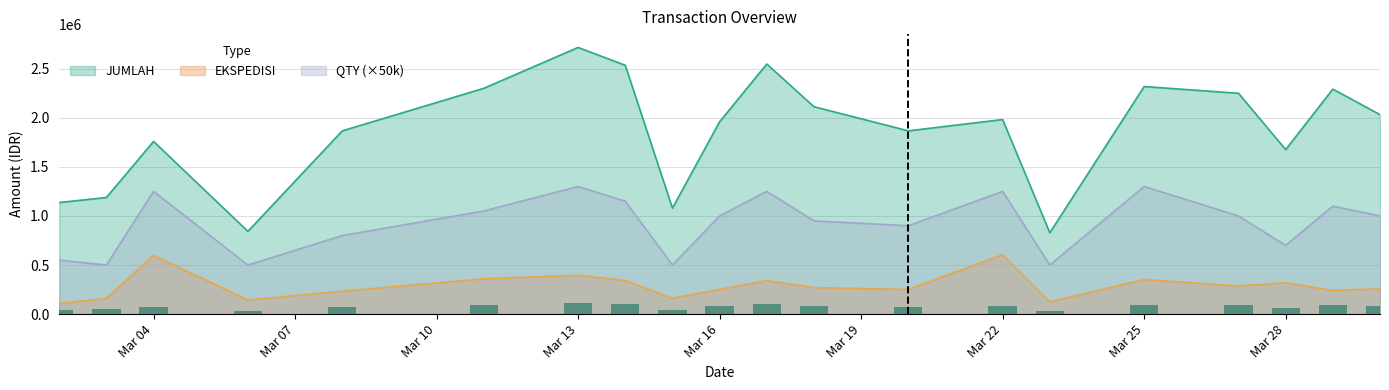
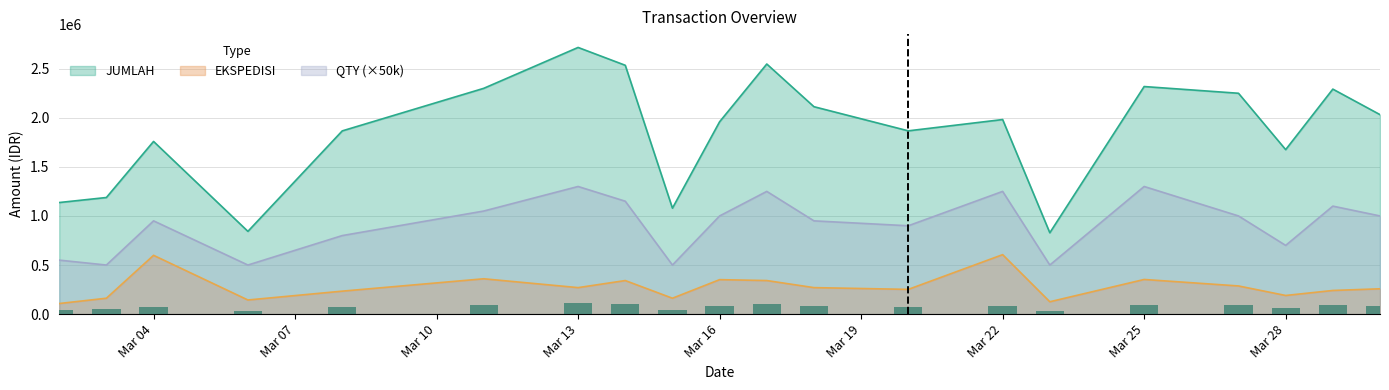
QTY (×50k), Mar 04: 1300000 -> 1000000
EKSPEDISI, Mar 13: 400000 -> 300000
EKSPEDISI, Mar 16: 300000 -> 400000
EKSPEDISI, Mar 28: 300000 -> 200000
